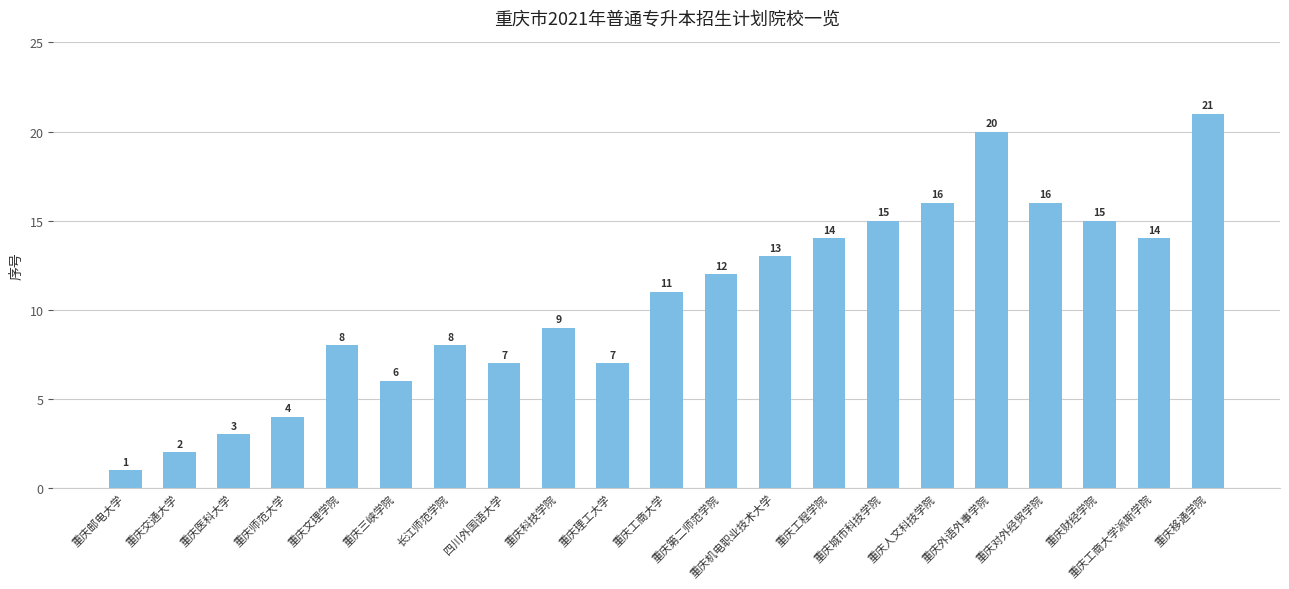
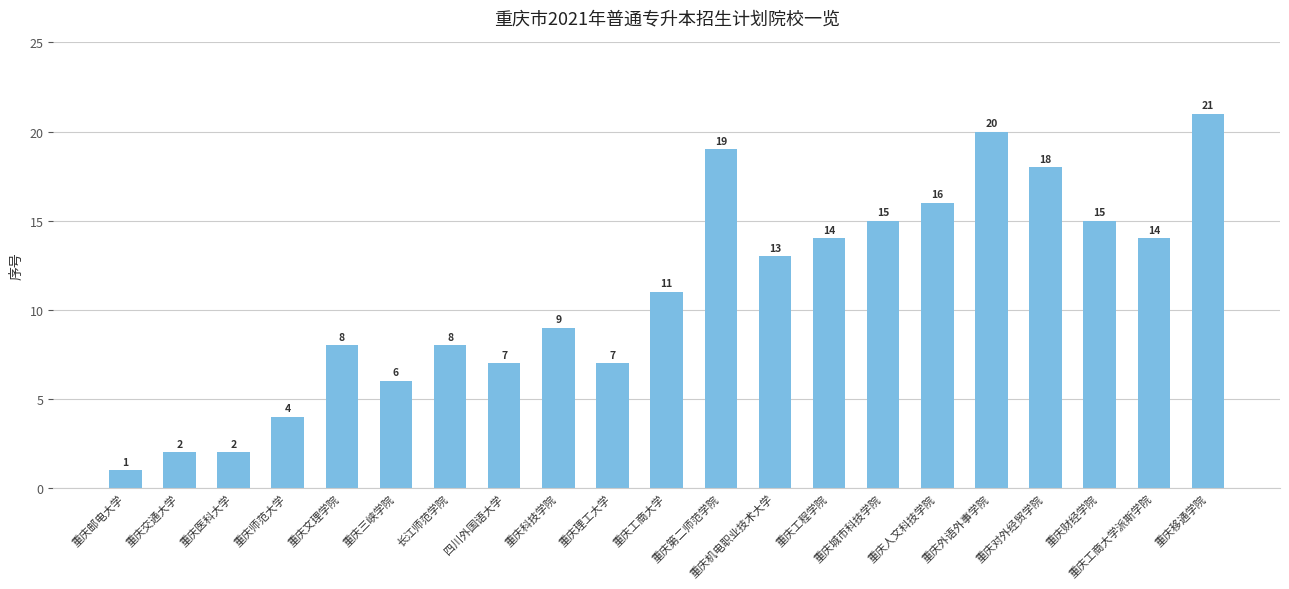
重庆医科大学: 3 -> 2
重庆第二师范学院: 12 -> 19
重庆对外经贸学院: 16 -> 18
